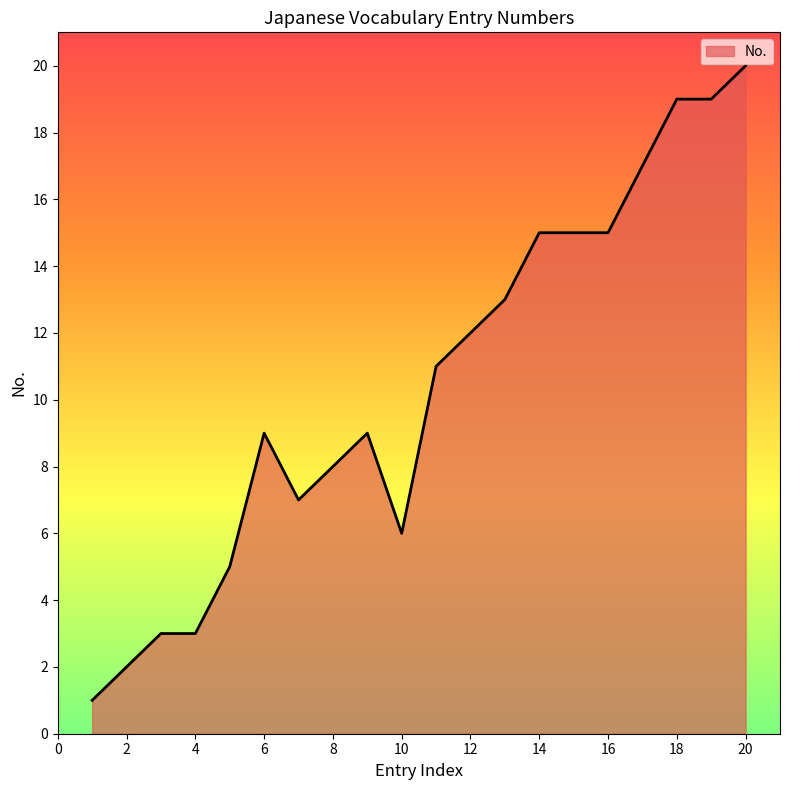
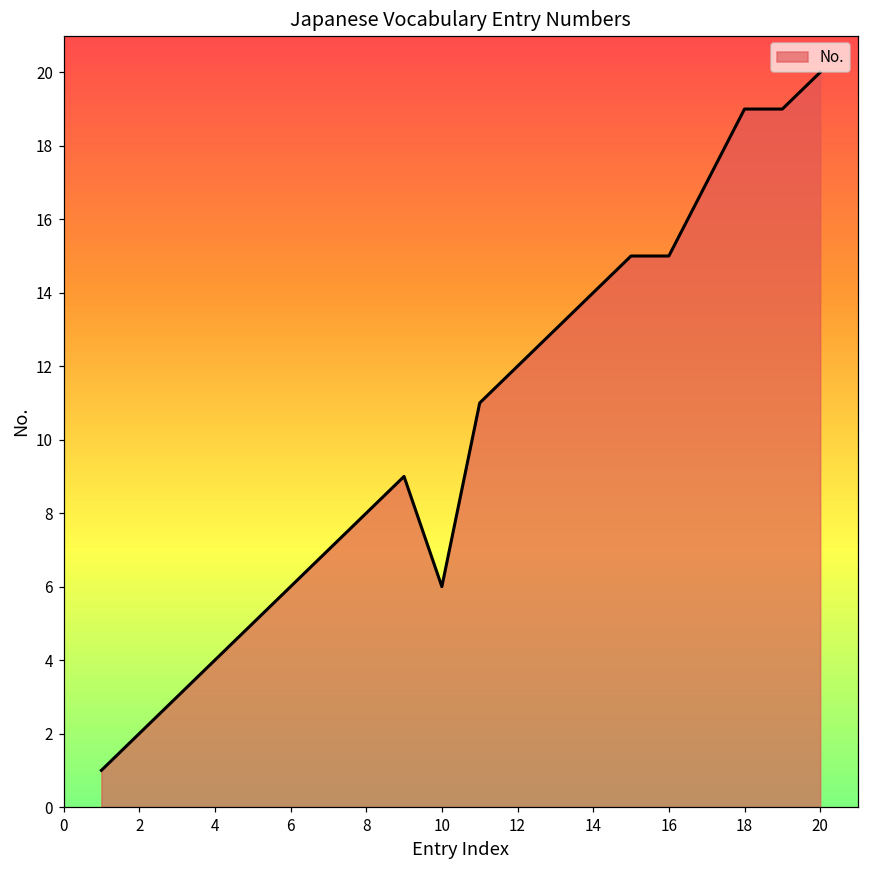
4: 3 -> 4
6: 9 -> 6
14: 15 -> 14
